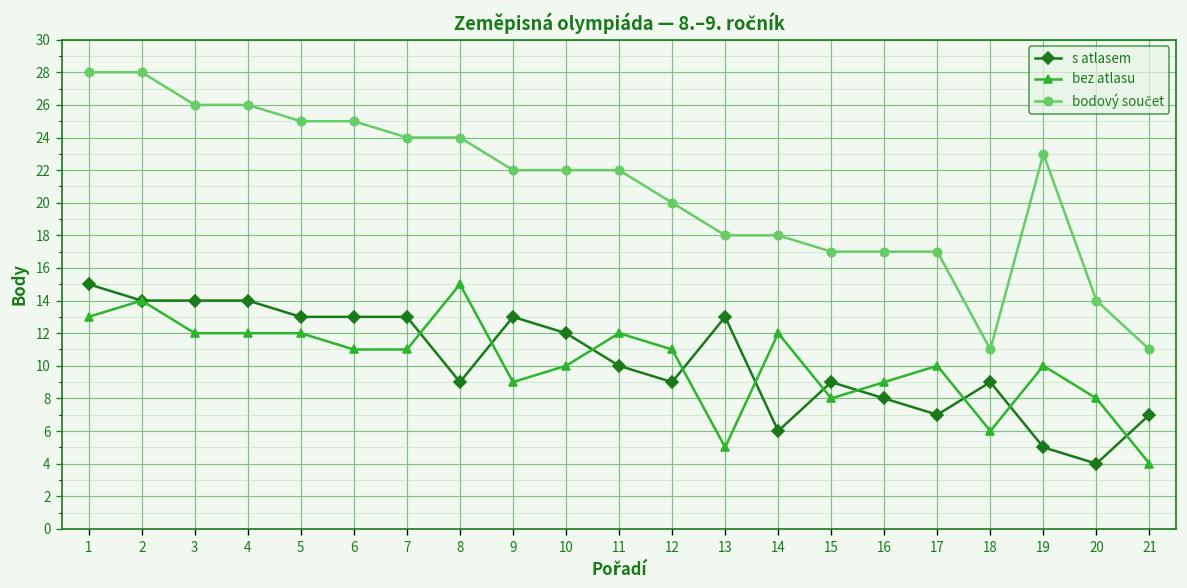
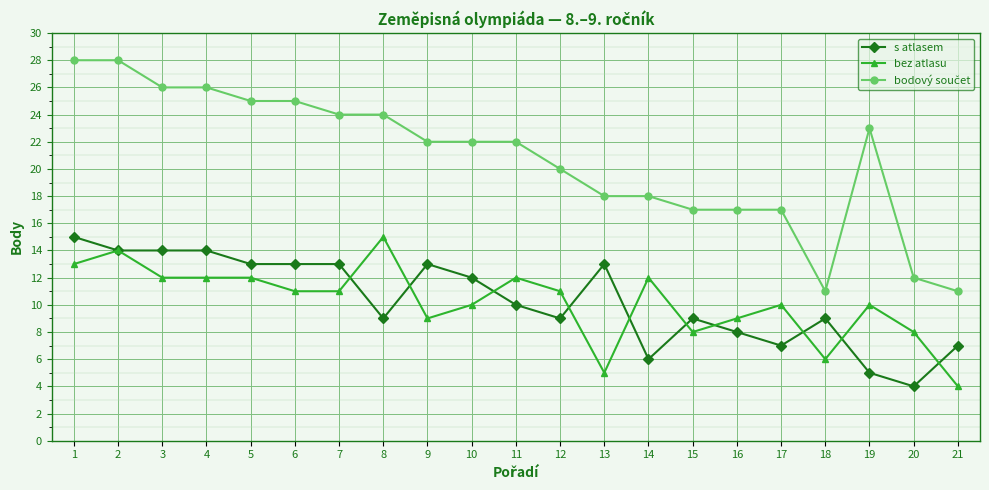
bodový součet, 20: 14 -> 12
